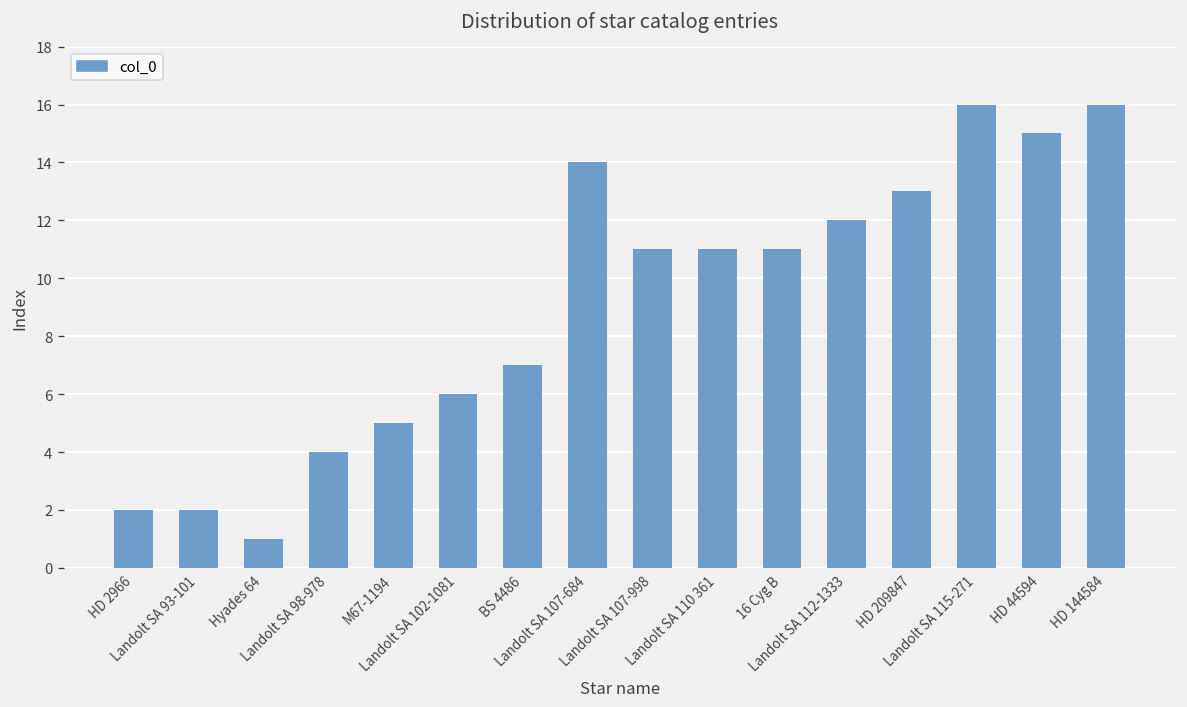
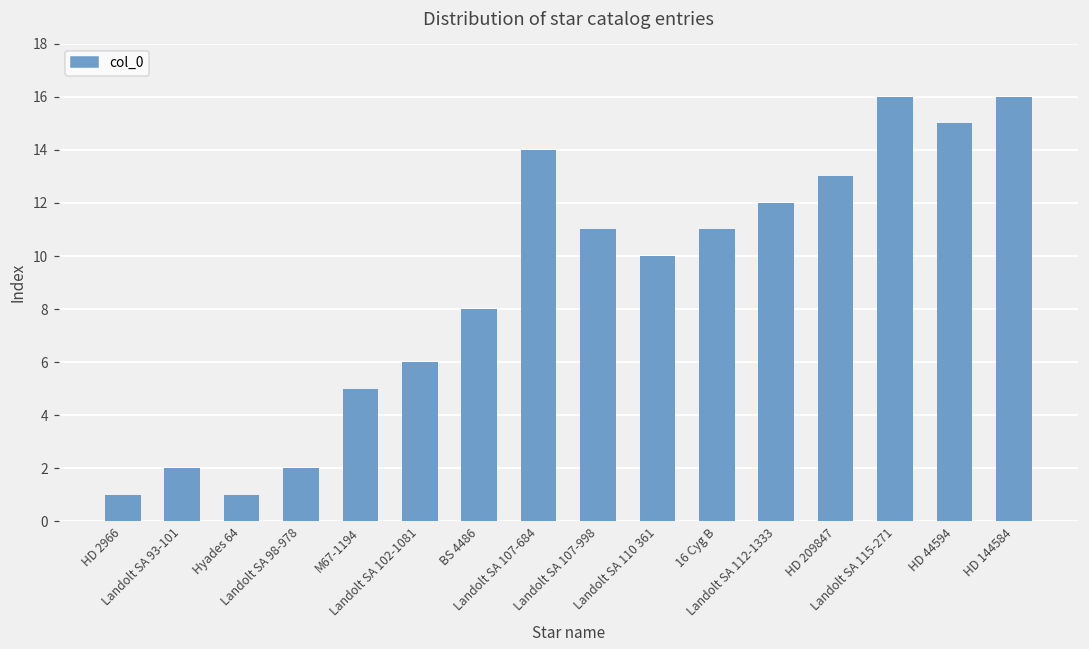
HD 2966: 2 -> 1
Landolt SA 98-978: 4 -> 2
BS 4486: 7 -> 8
Landolt SA 110 361: 11 -> 10
